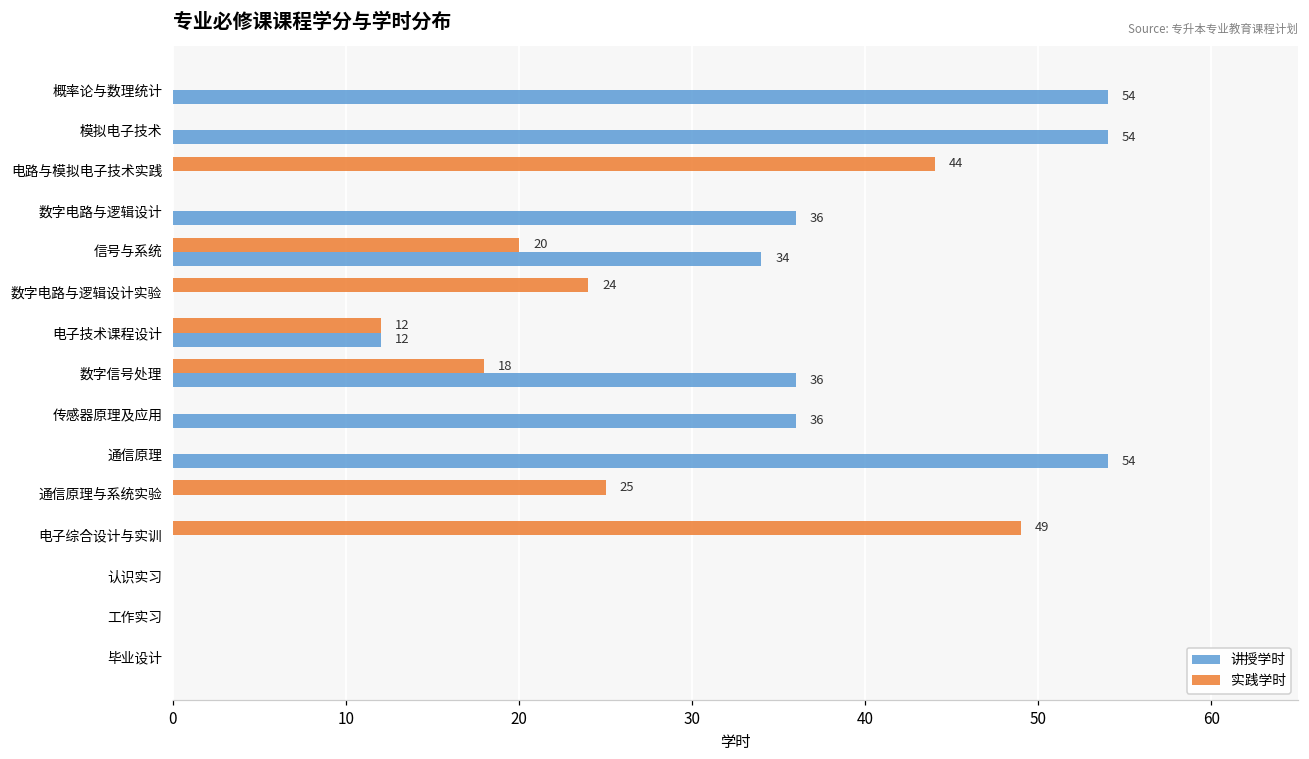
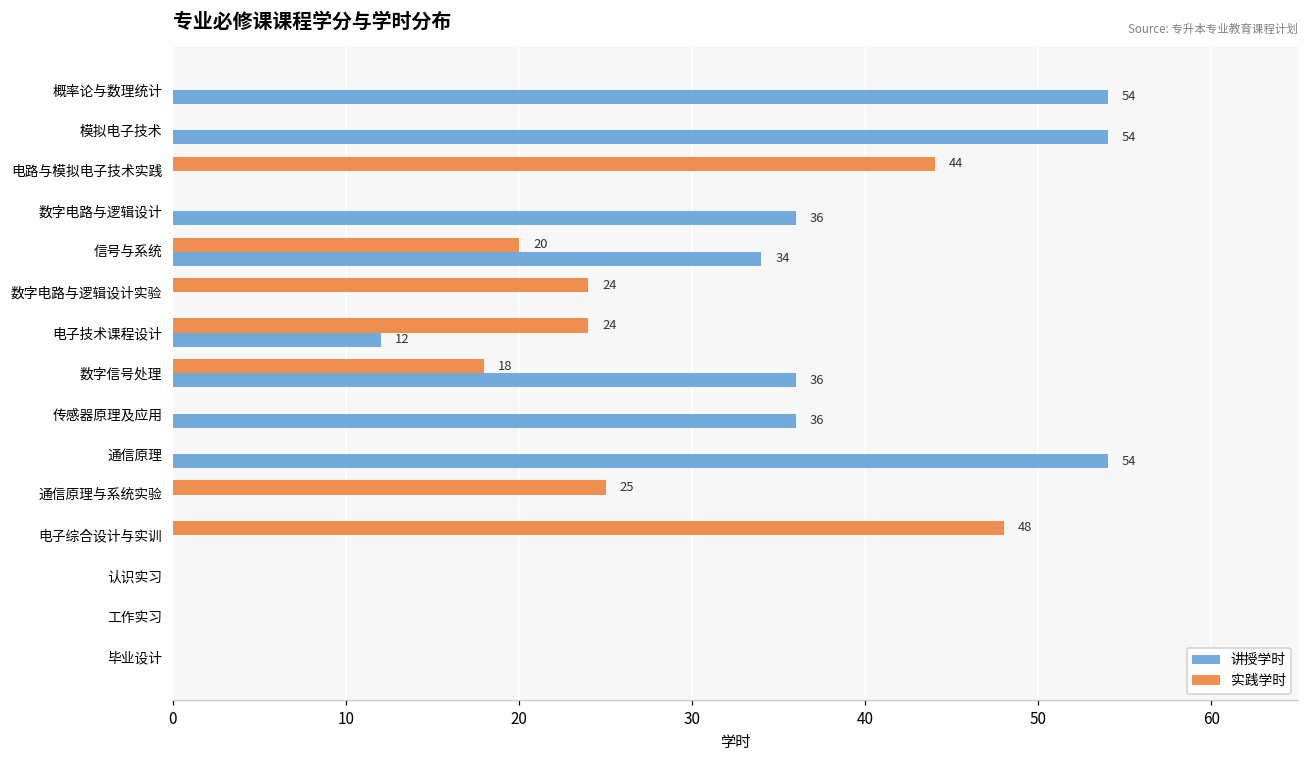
实践学时, 电子技术课程设计: 12 -> 24
实践学时, 电子综合设计与实训: 49 -> 48
